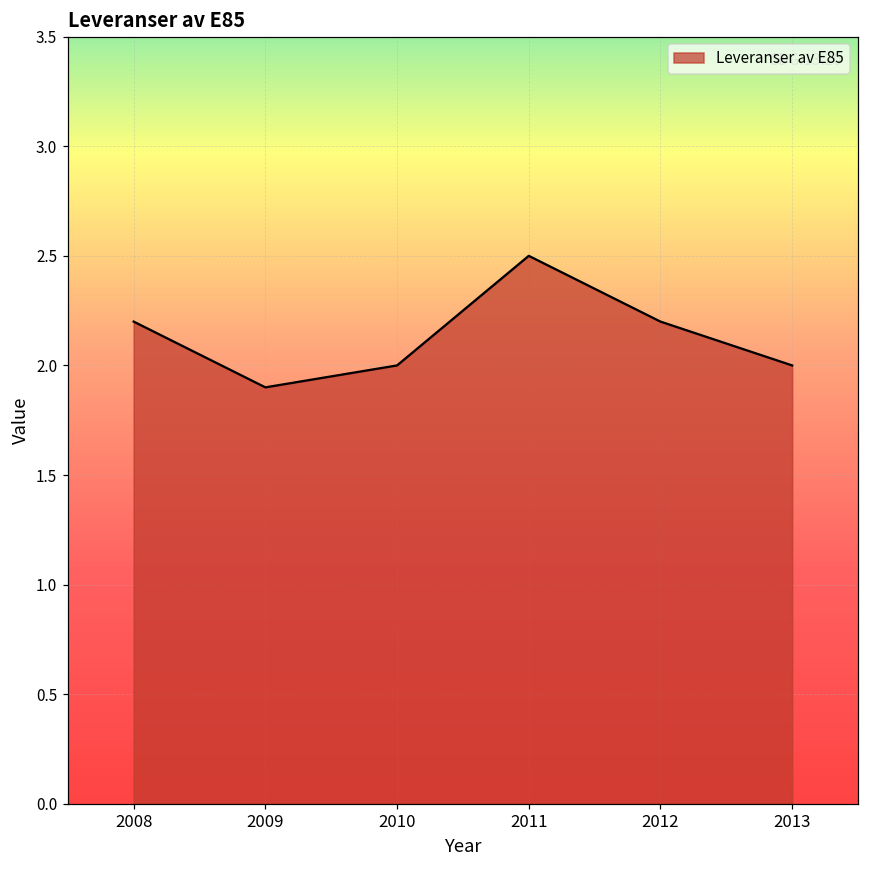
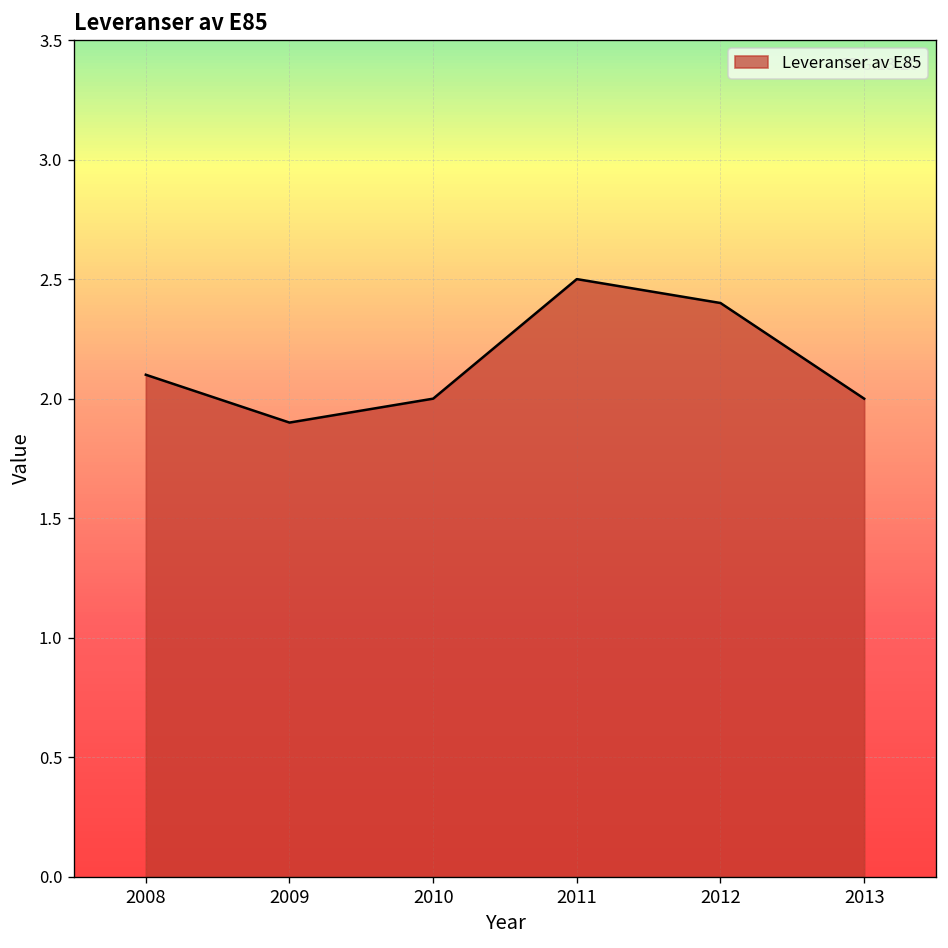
2008: 2.2 -> 2.1
2012: 2.2 -> 2.4
